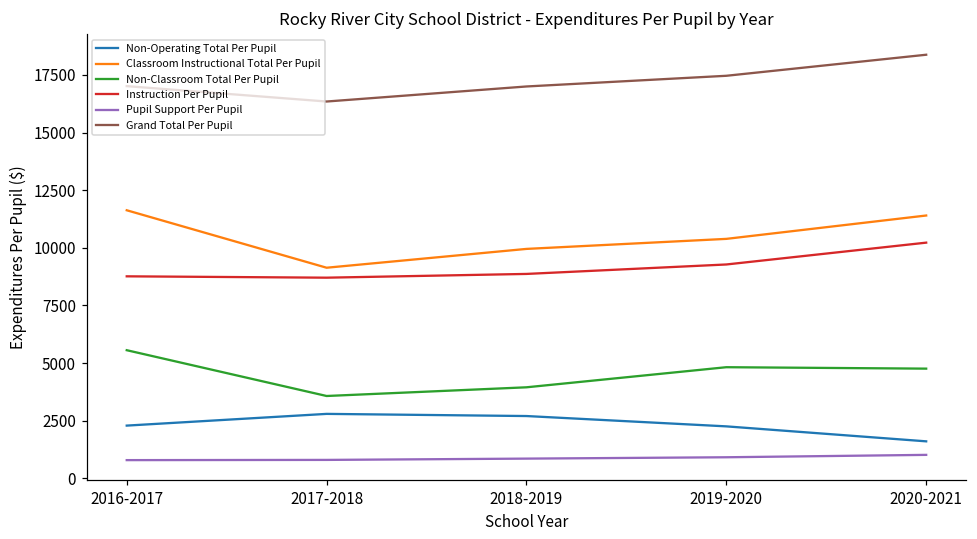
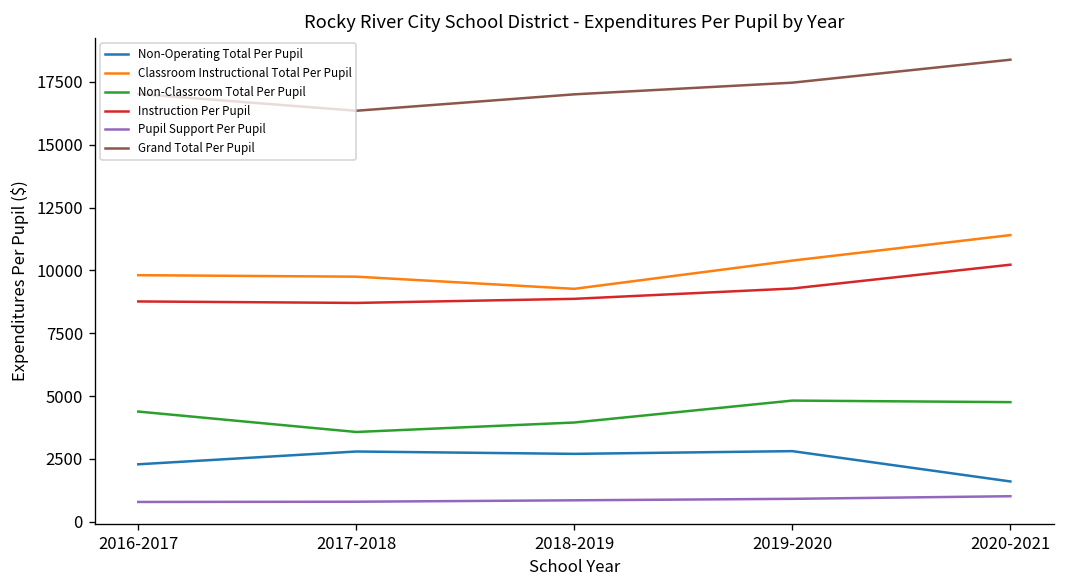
Classroom Instructional Total Per Pupil, 2016-2017: 11600 -> 9800
Non-Classroom Total Per Pupil, 2016-2017: 5600 -> 4400
Classroom Instructional Total Per Pupil, 2017-2018: 9100 -> 9700
Classroom Instructional Total Per Pupil, 2018-2019: 10000 -> 9300
Non-Operating Total Per Pupil, 2019-2020: 2300 -> 2800
